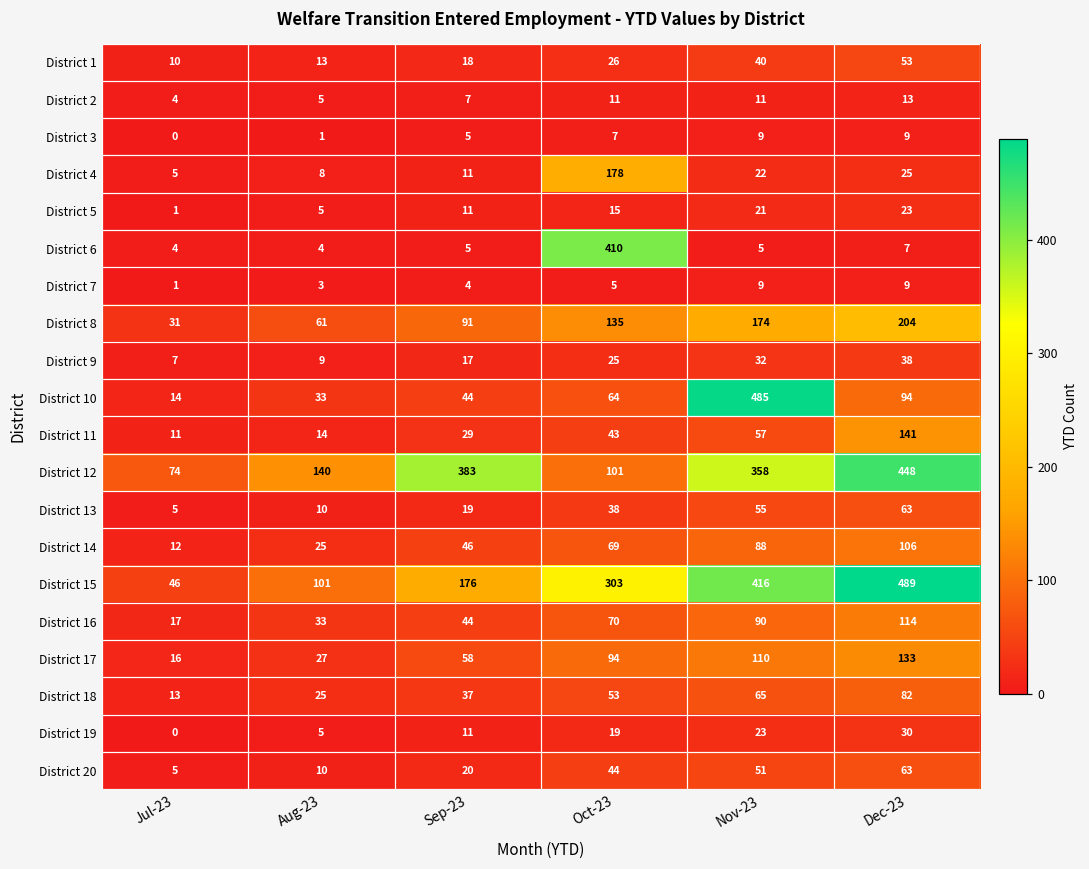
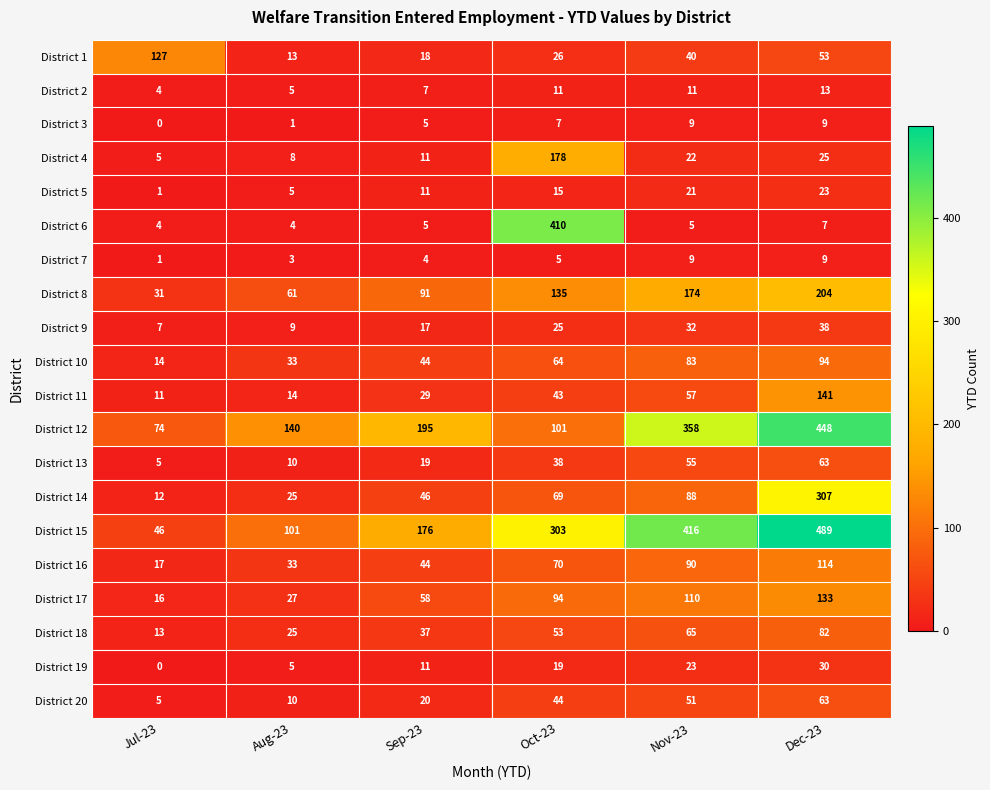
District 1, Jul-23: 10 -> 127
District 10, Nov-23: 485 -> 83
District 12, Sep-23: 383 -> 195
District 14, Dec-23: 106 -> 307
